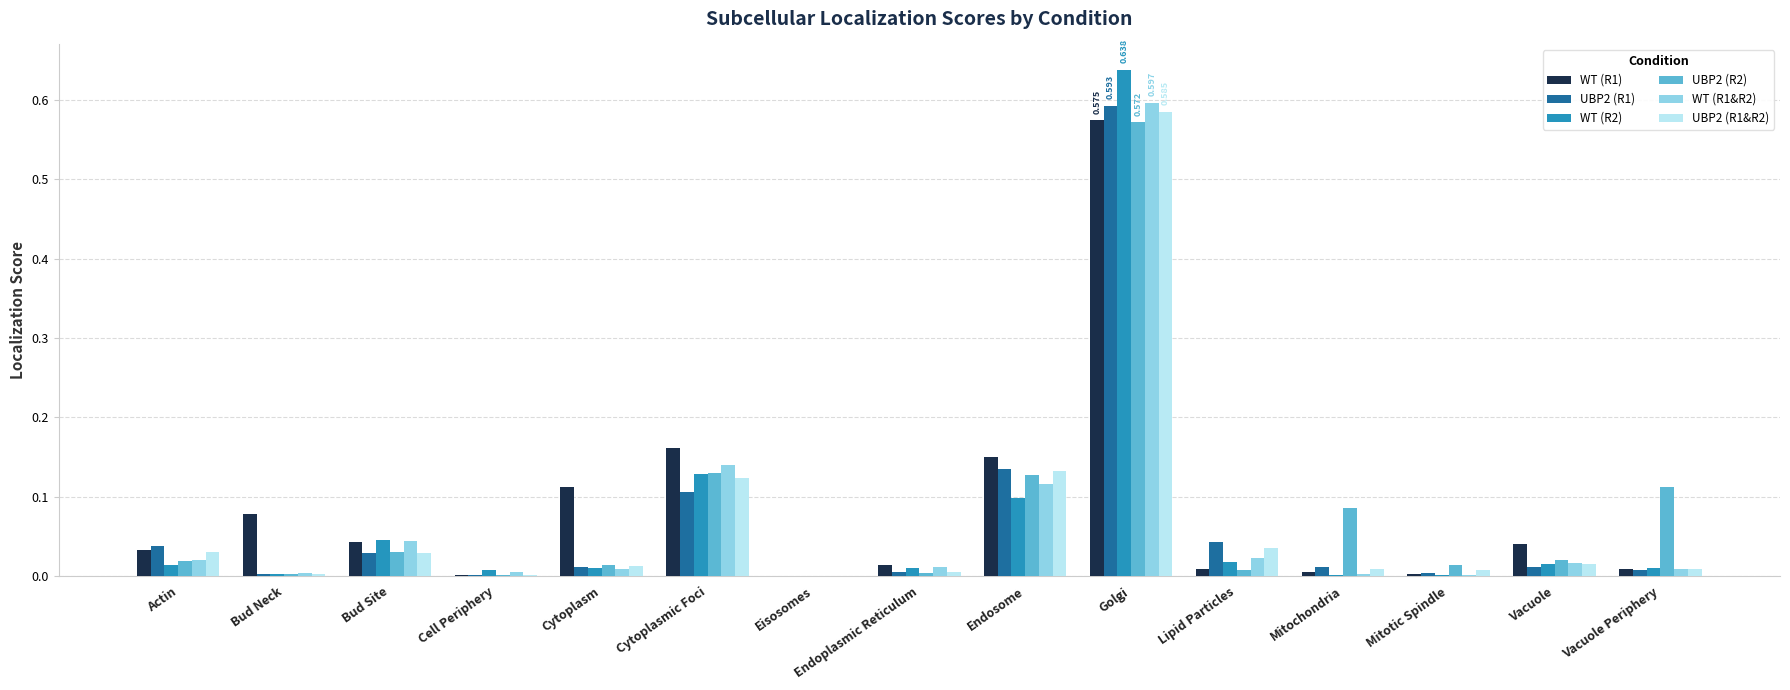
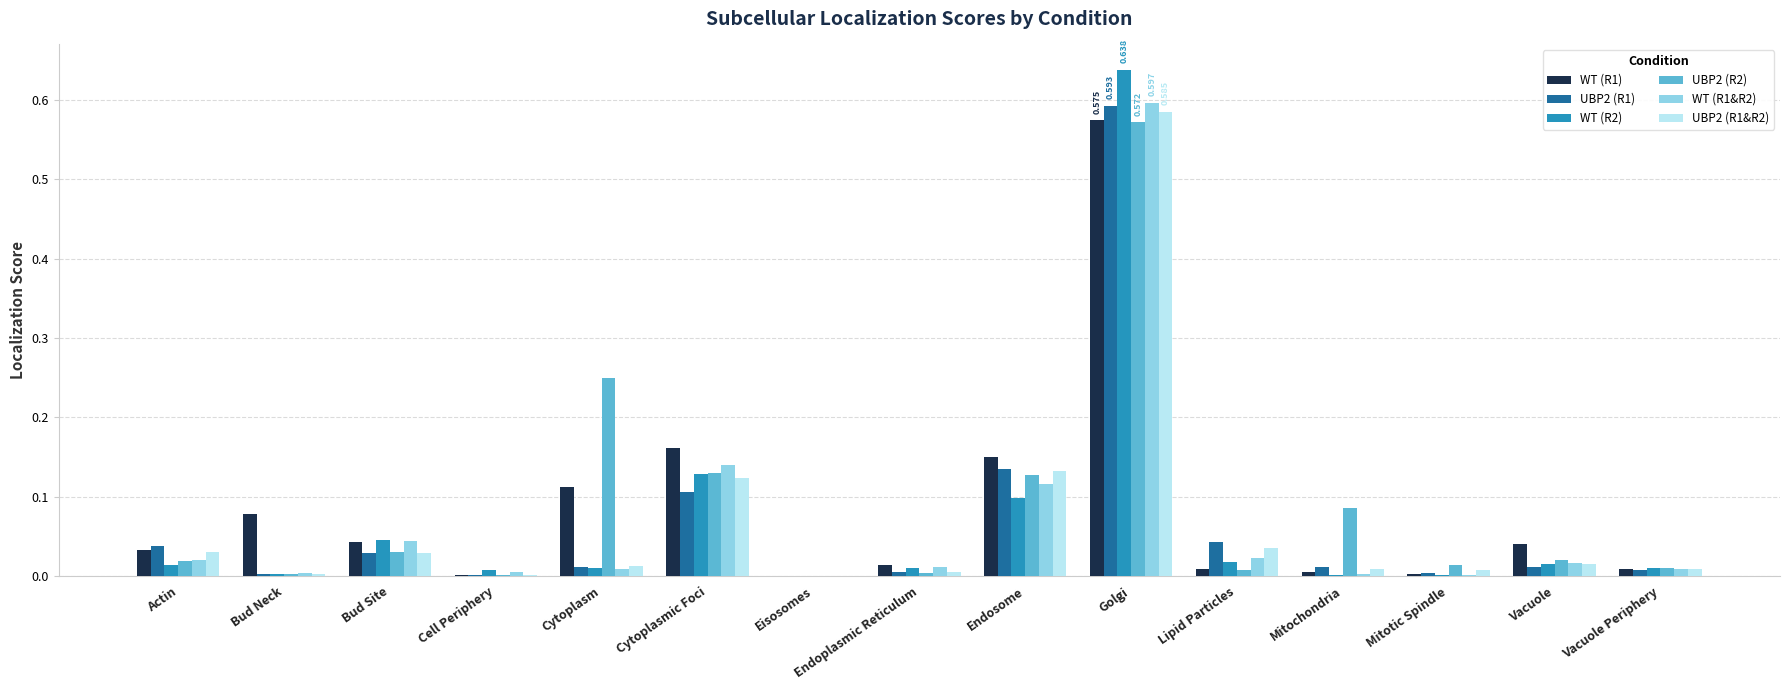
UBP2 (R2), Cytoplasm: 0.01 -> 0.25
UBP2 (R2), Vacuole Periphery: 0.11 -> 0.01
